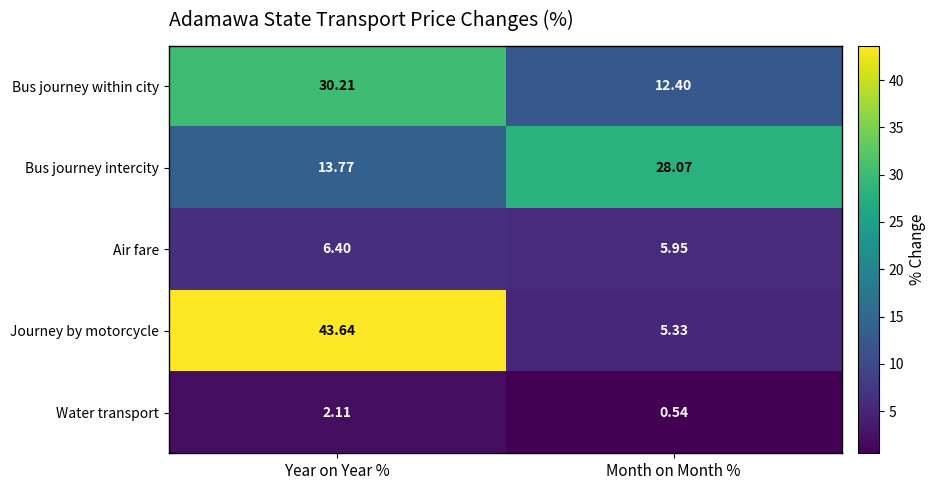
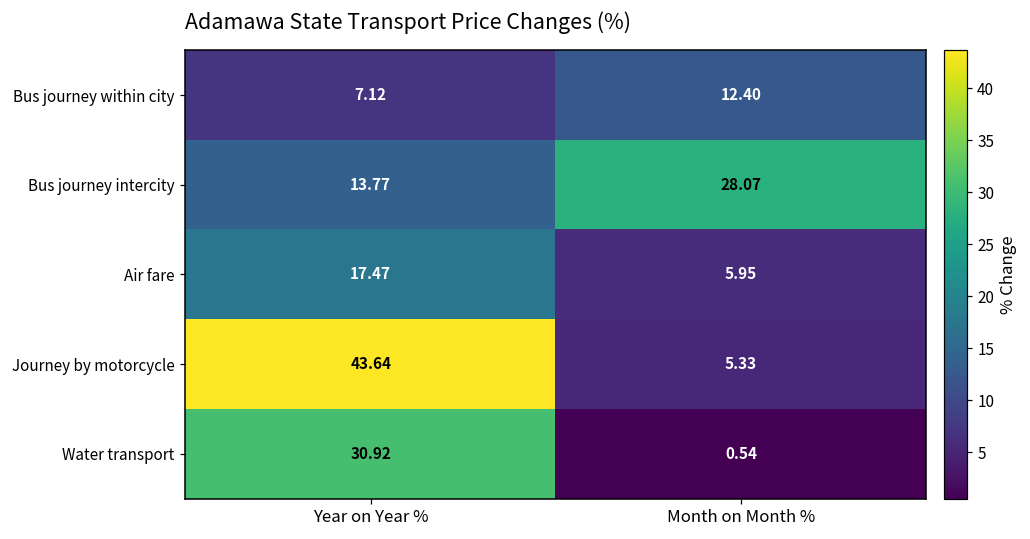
Bus journey within city, Year on Year %: 30.21 -> 7.12
Air fare, Year on Year %: 6.40 -> 17.47
Water transport, Year on Year %: 2.11 -> 30.92
